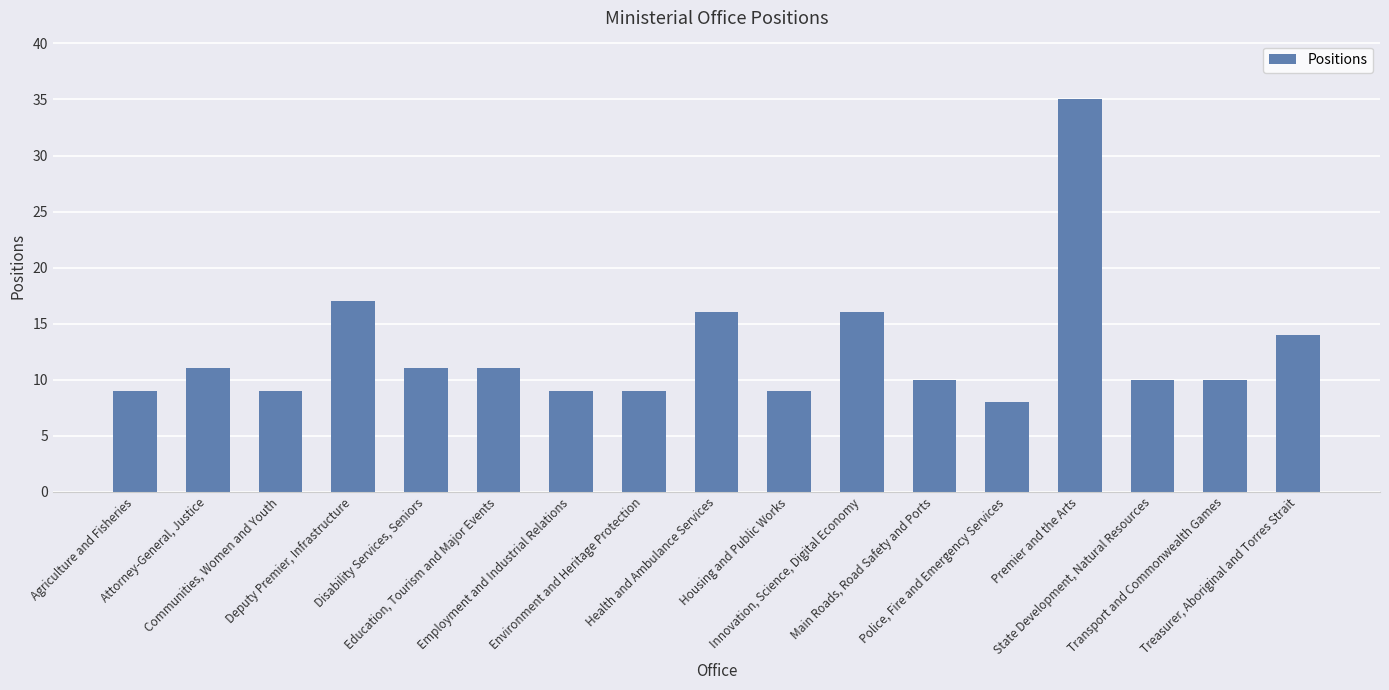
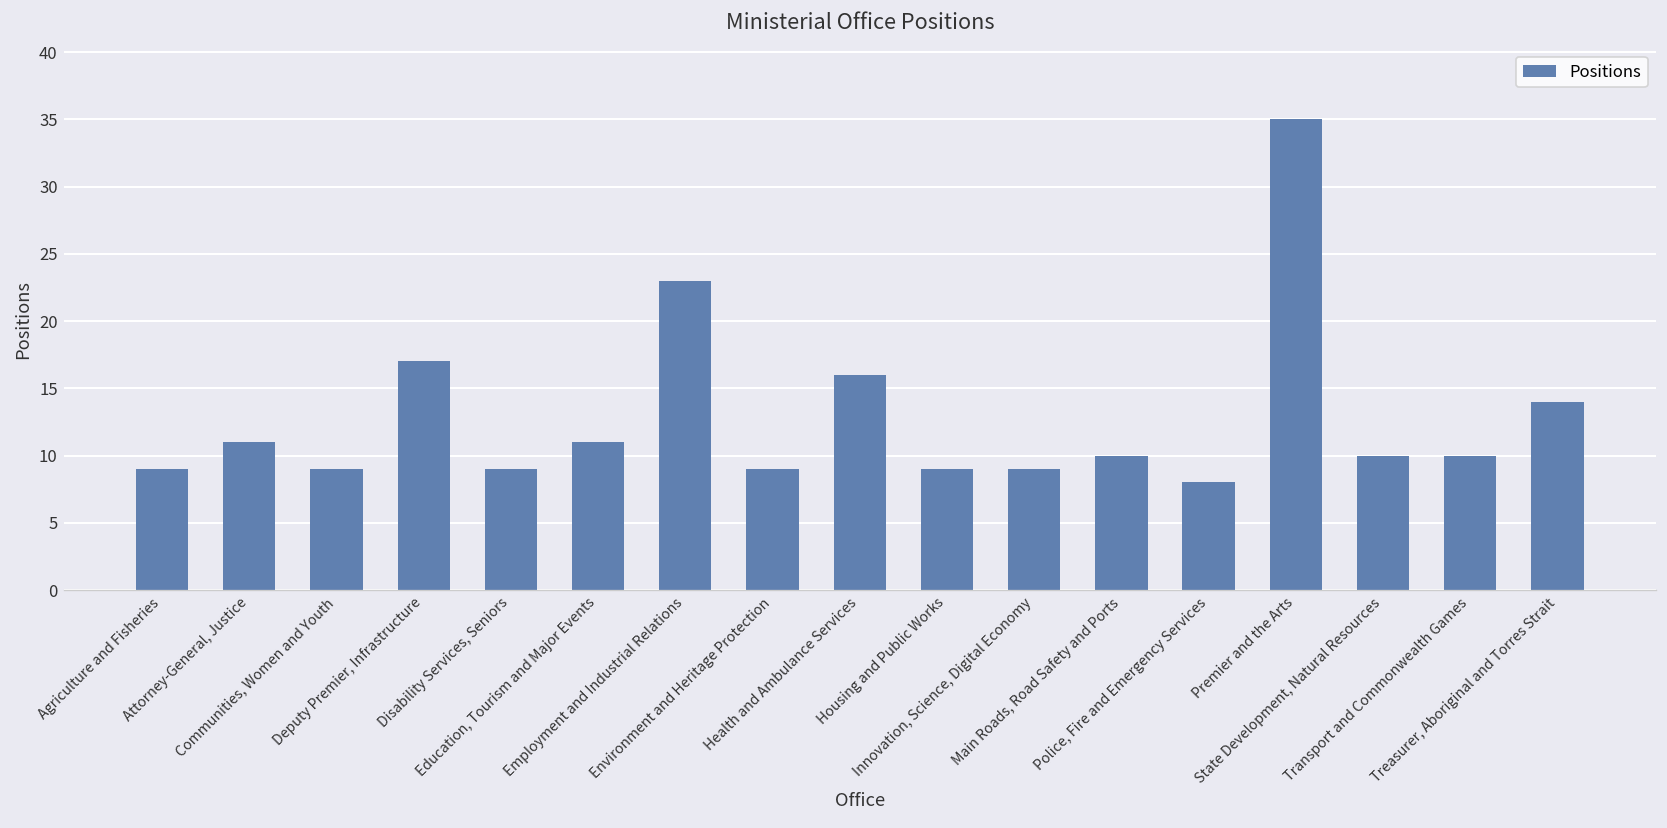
Disability Services, Seniors: 11 -> 9
Employment and Industrial Relations: 9 -> 23
Innovation, Science, Digital Economy: 16 -> 9
